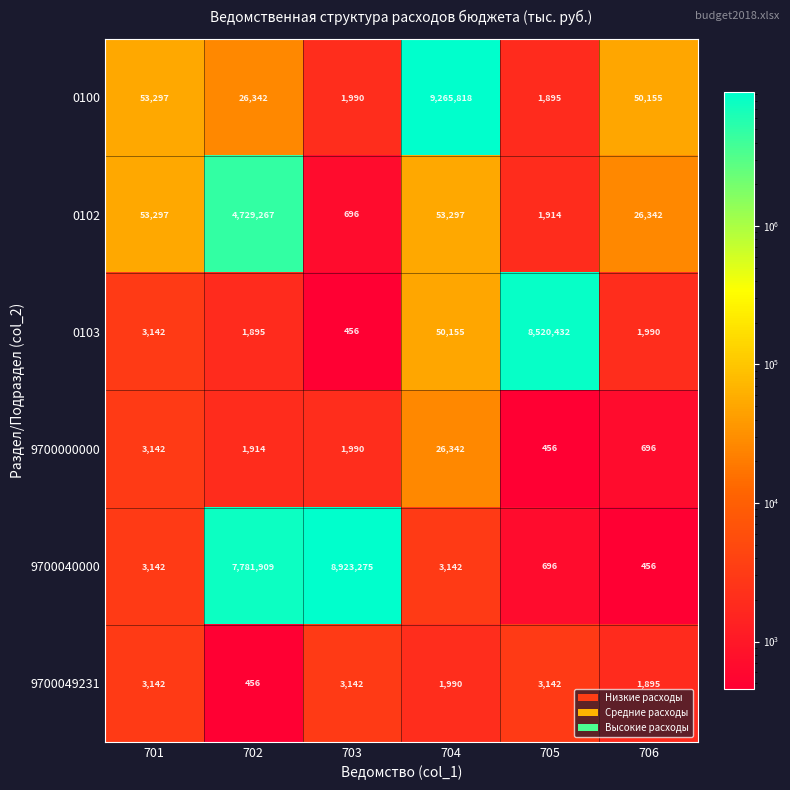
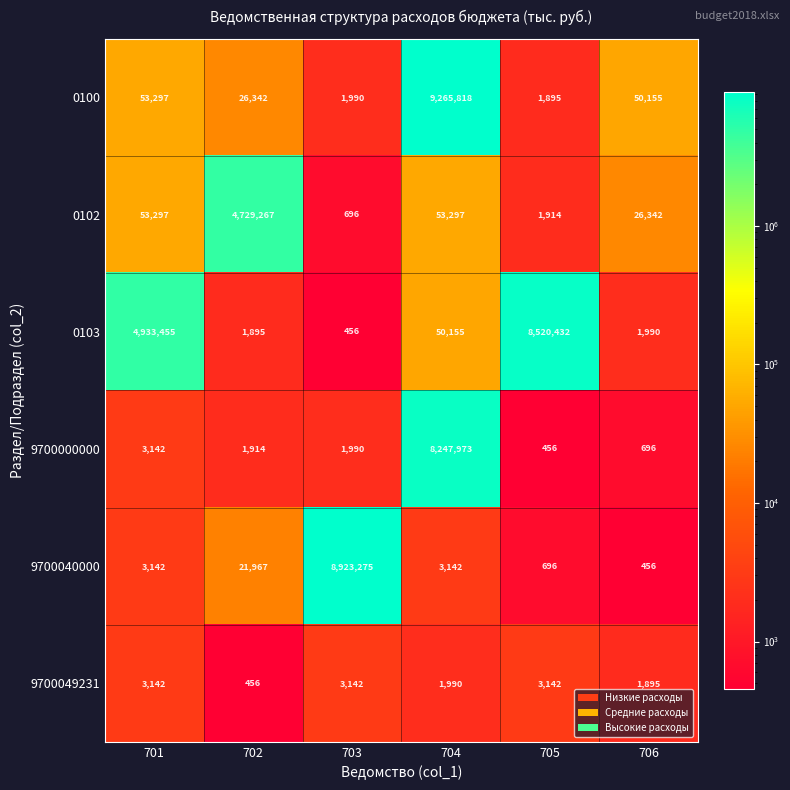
0103, 701: 3,142 -> 4,933,455
9700000000, 704: 26,342 -> 8,247,973
9700040000, 702: 7,781,909 -> 21,967
